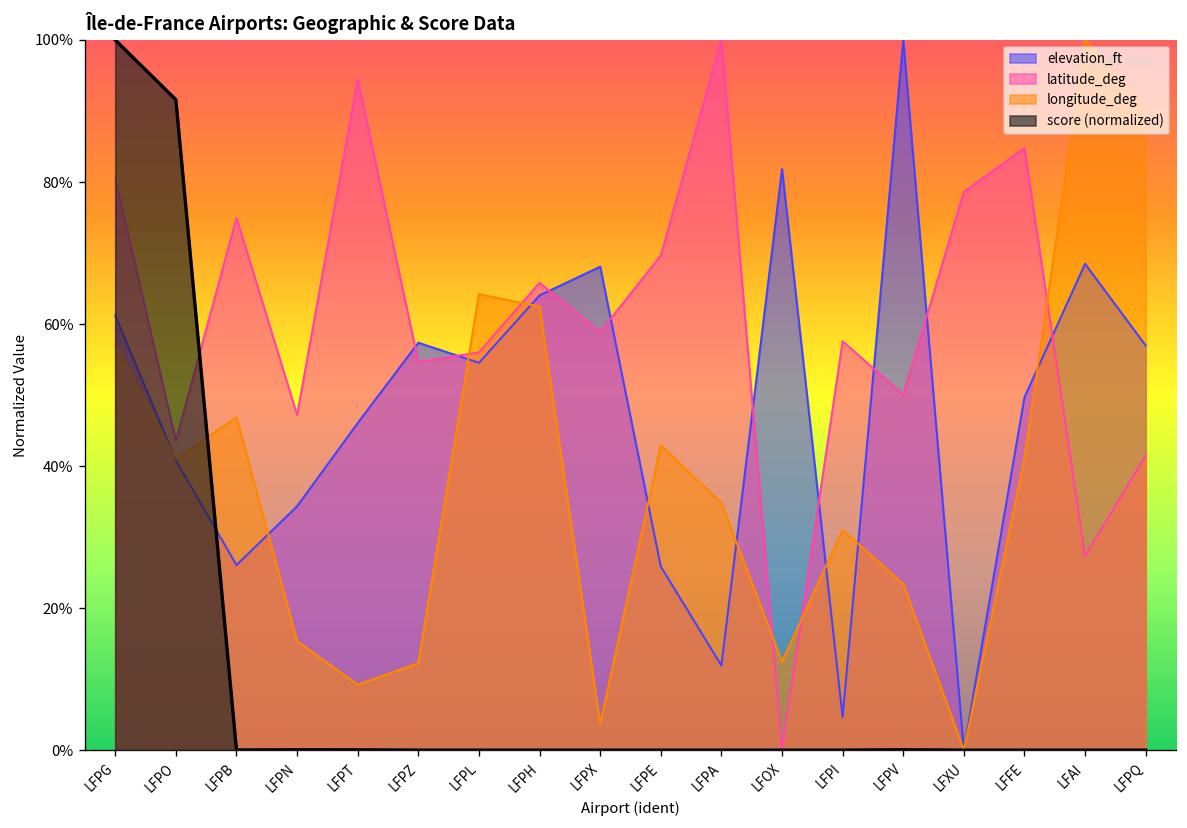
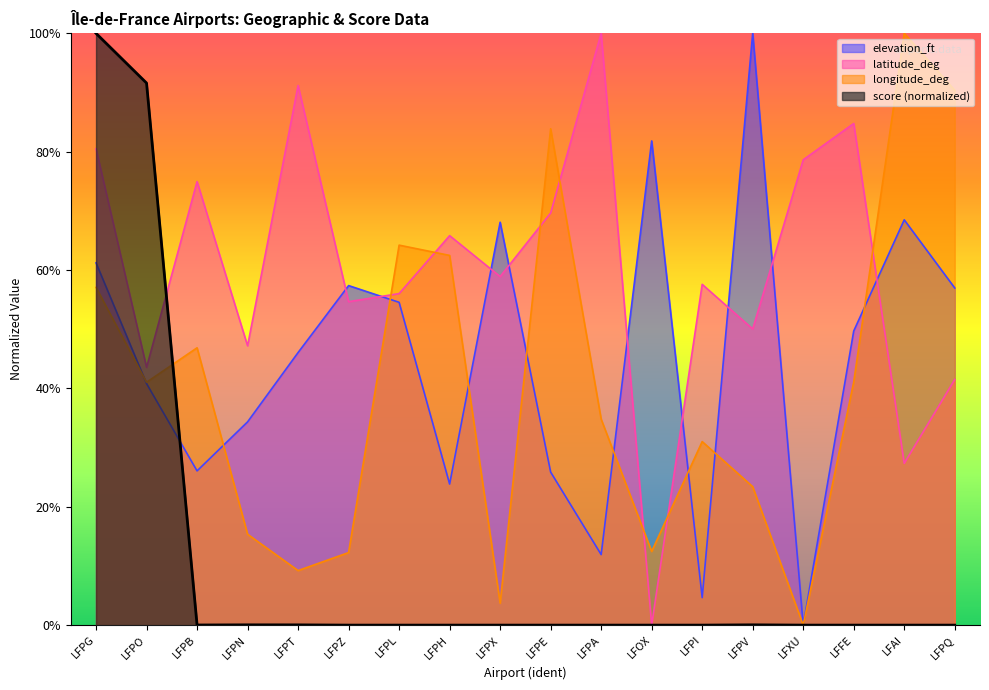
latitude_deg, LFPT: 94% -> 91%
elevation_ft, LFPH: 64% -> 24%
longitude_deg, LFPE: 43% -> 84%
